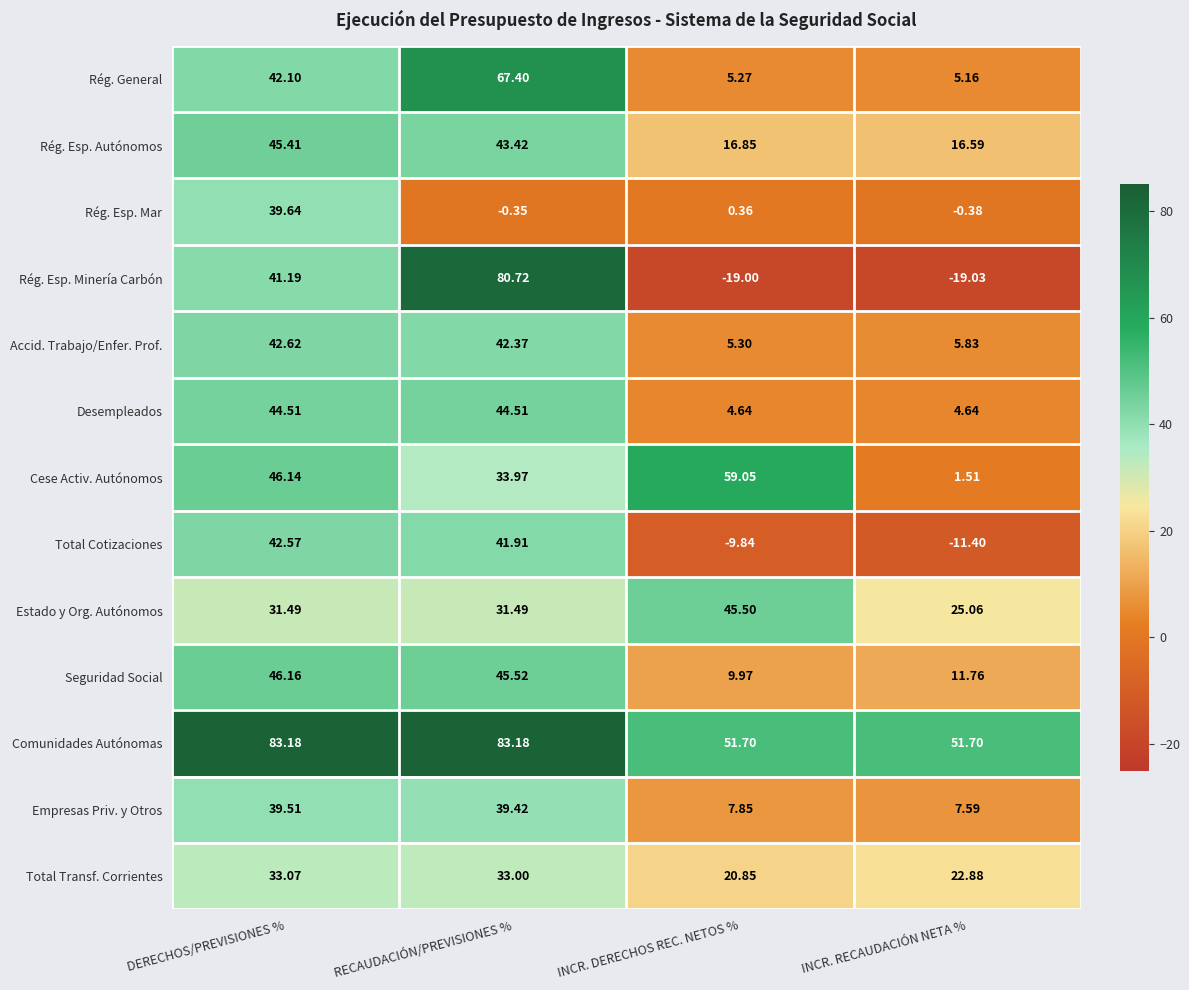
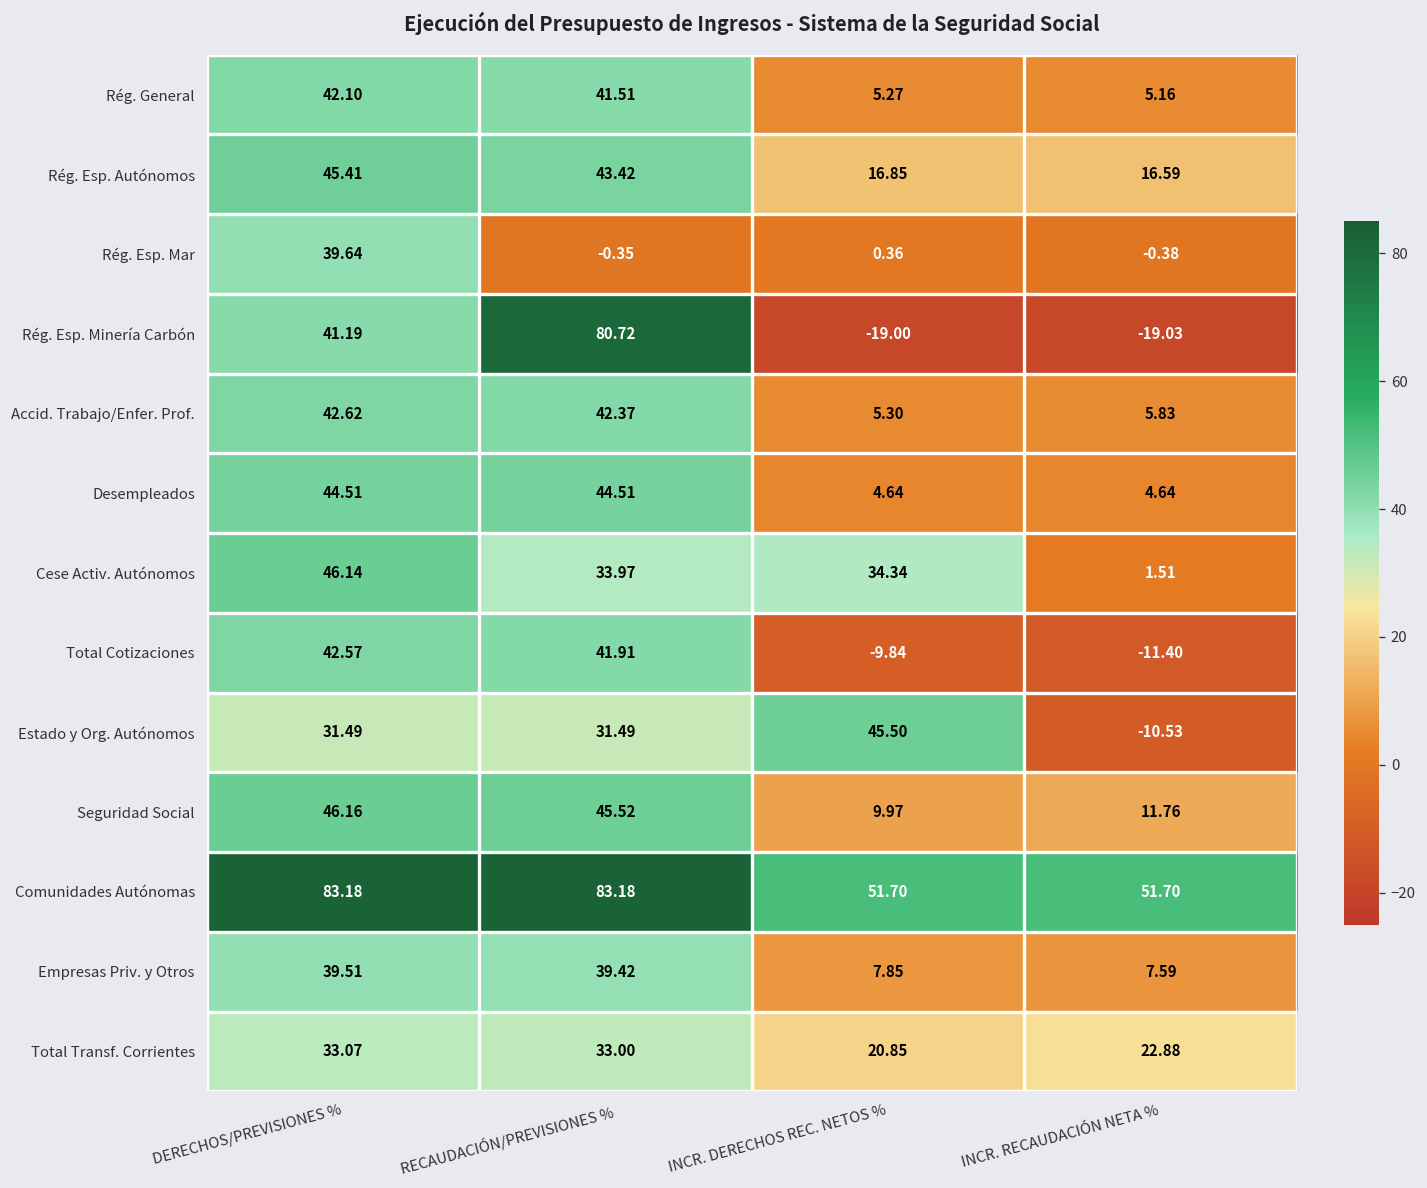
Rég. General, RECAUDACIÓN/PREVISIONES %: 67.40 -> 41.51
Cese Activ. Autónomos, INCR. DERECHOS REC. NETOS %: 59.05 -> 34.34
Estado y Org. Autónomos, INCR. RECAUDACIÓN NETA %: 25.06 -> -10.53
